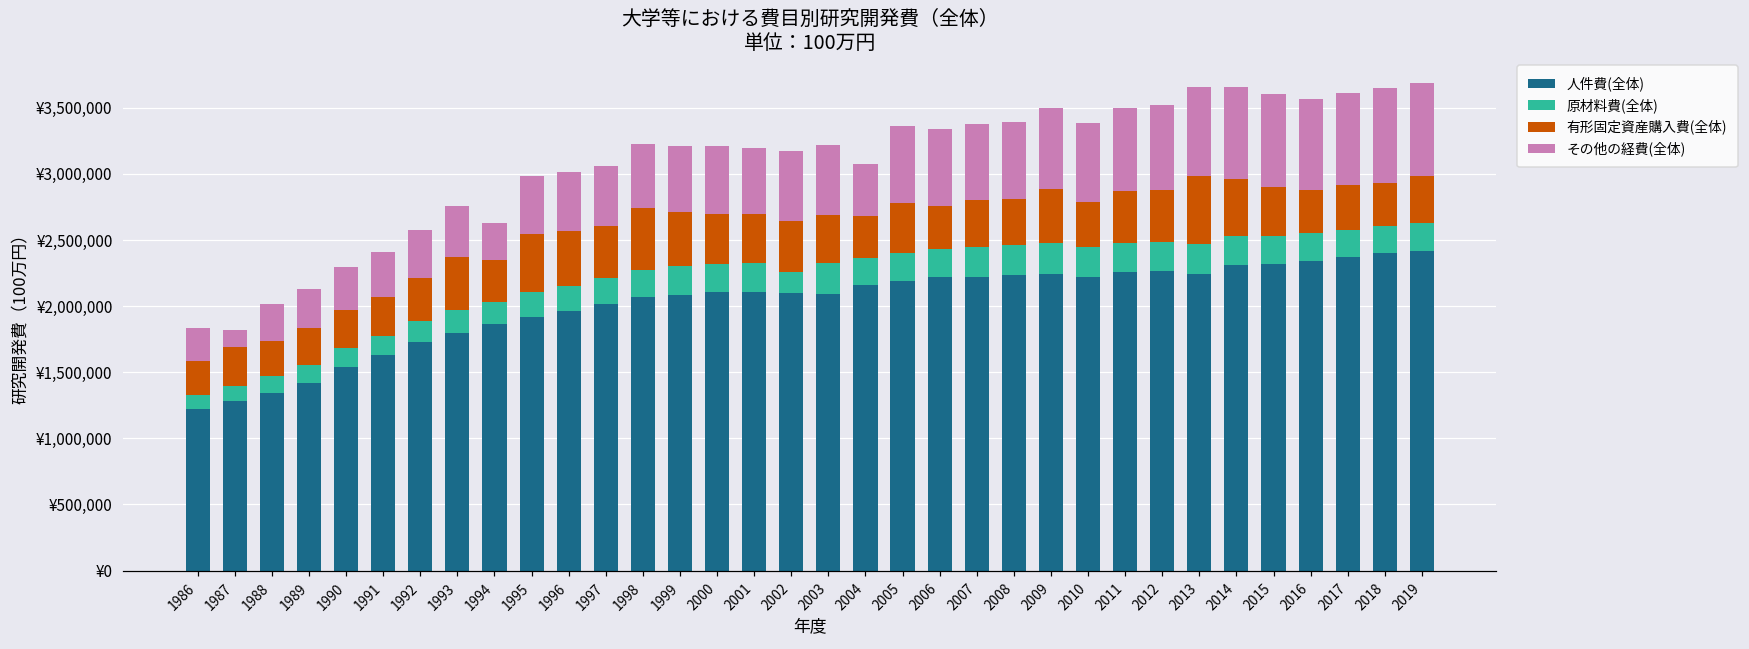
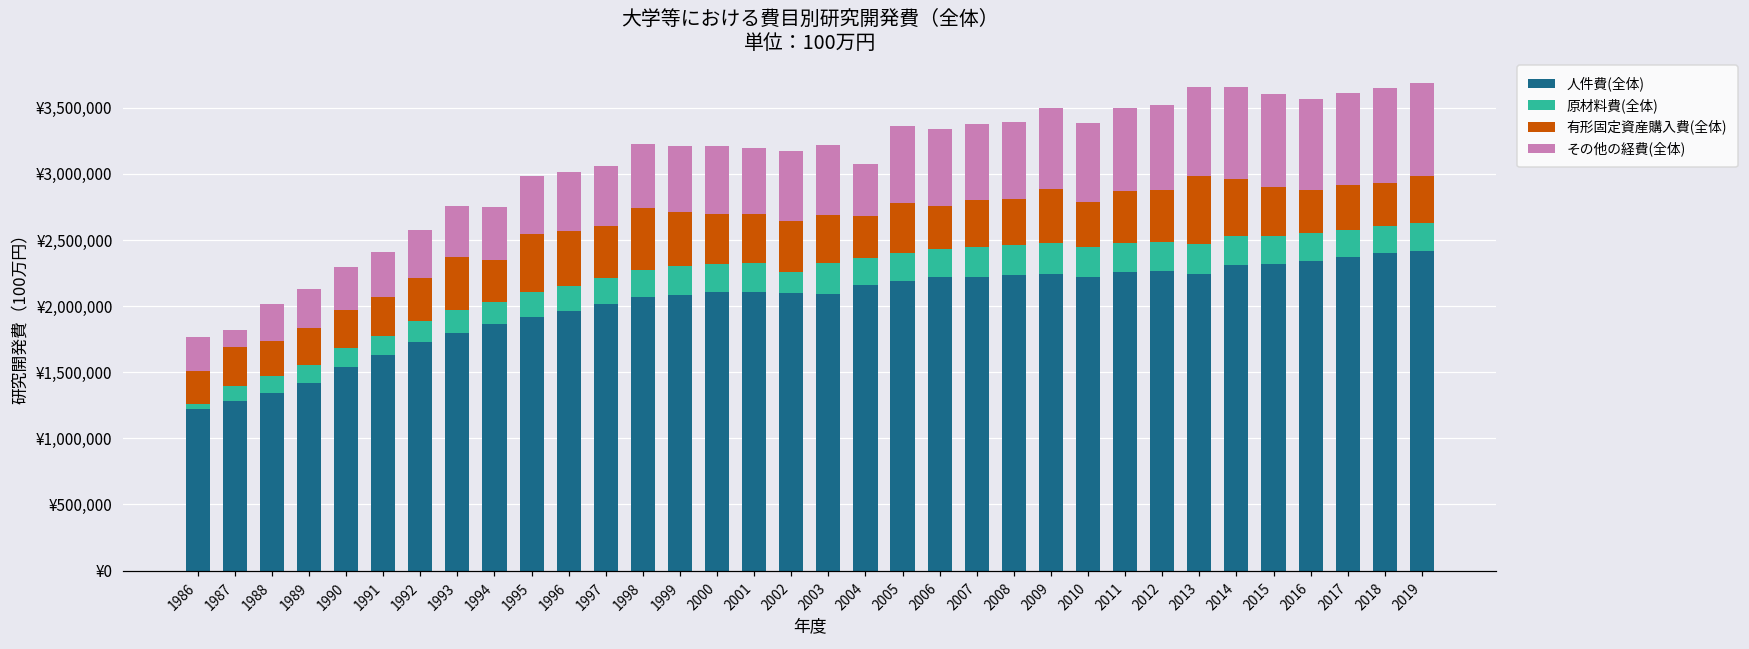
原材料費(全体), 1986: ¥110,000 -> ¥40,000
その他の経費(全体), 1994: ¥280,000 -> ¥400,000
